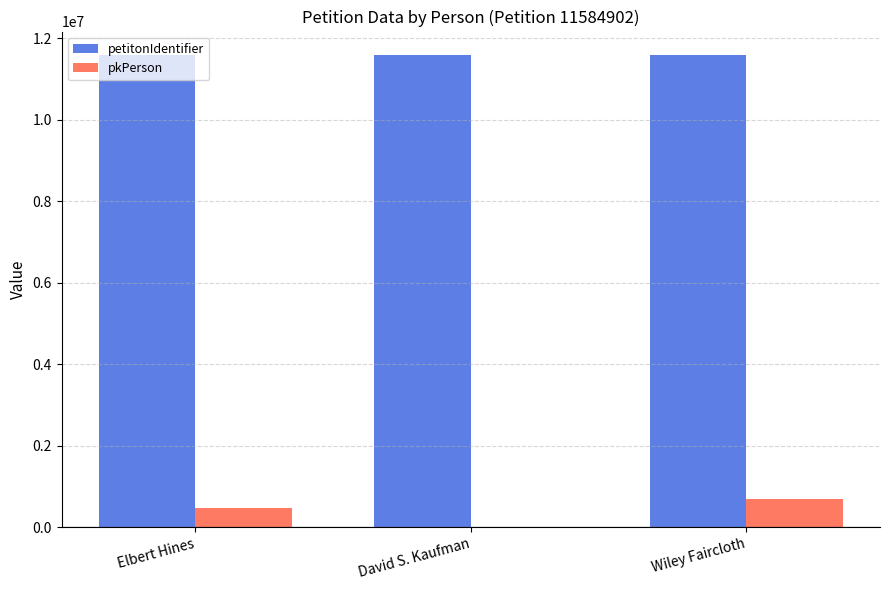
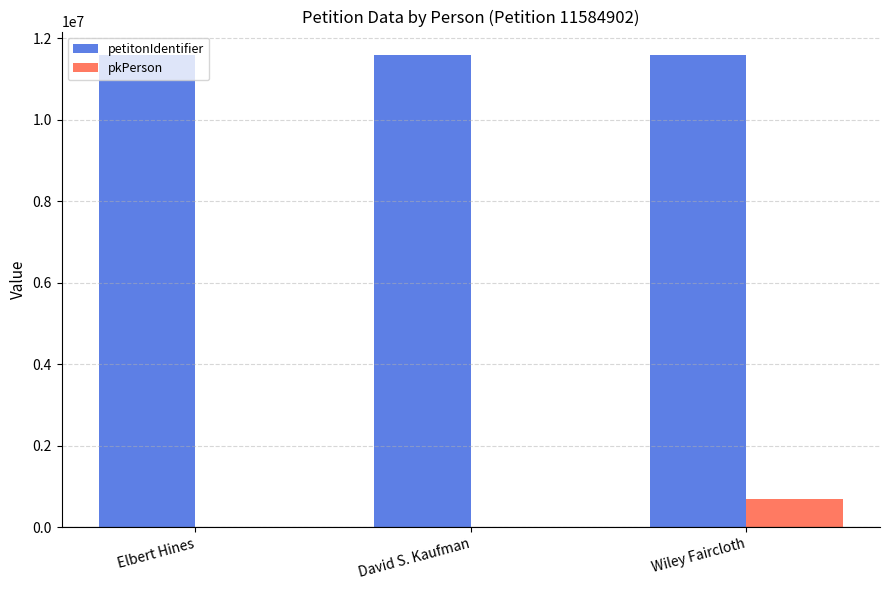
pkPerson, Elbert Hines: 500000 -> 0
